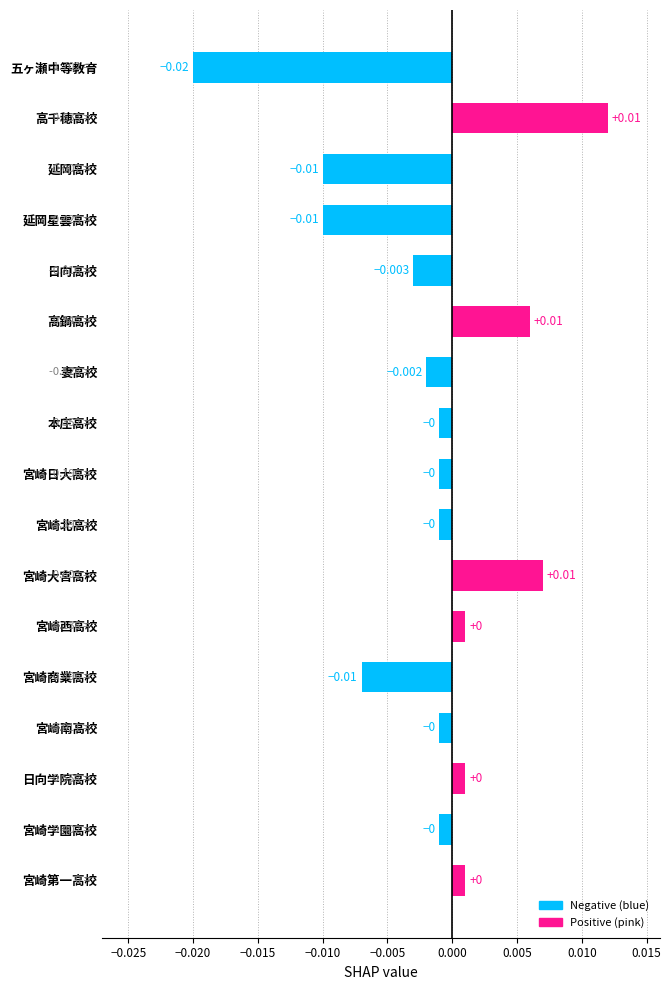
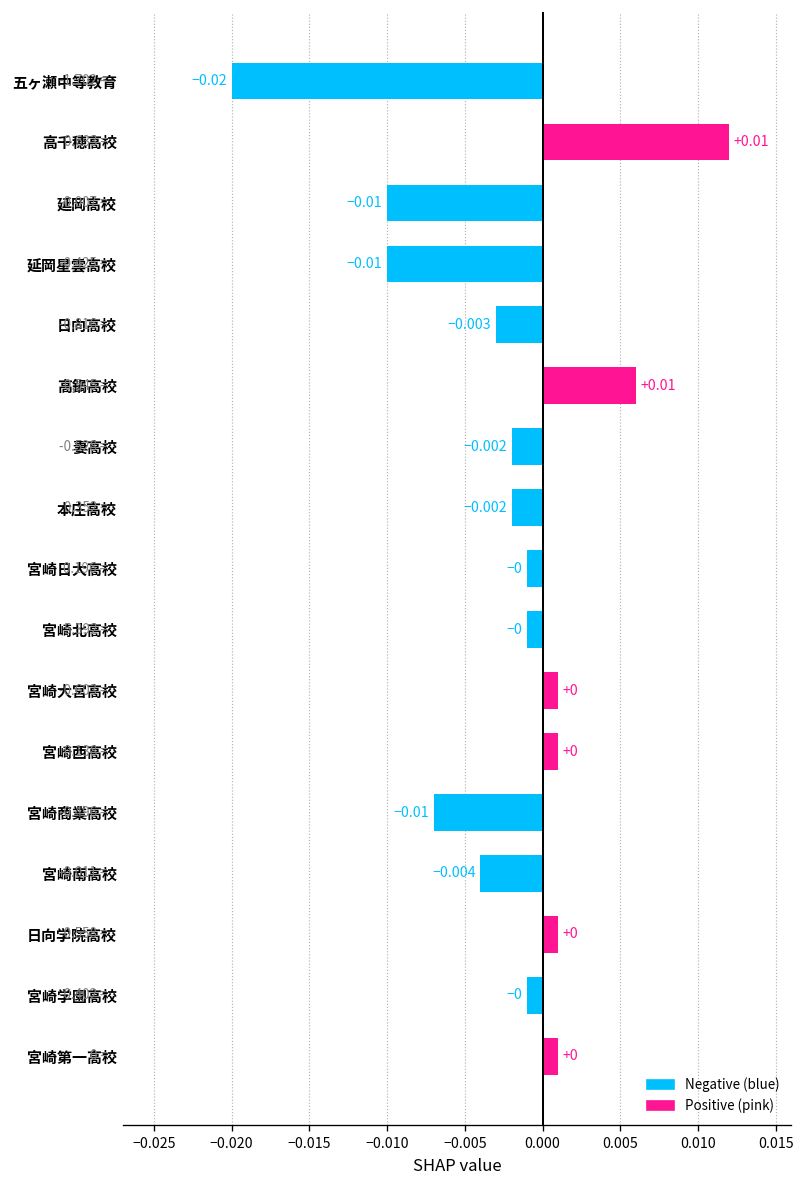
本庄高校: -0 -> -0.002
宮崎大宮高校: +0.01 -> +0
宮崎南高校: -0 -> -0.004
